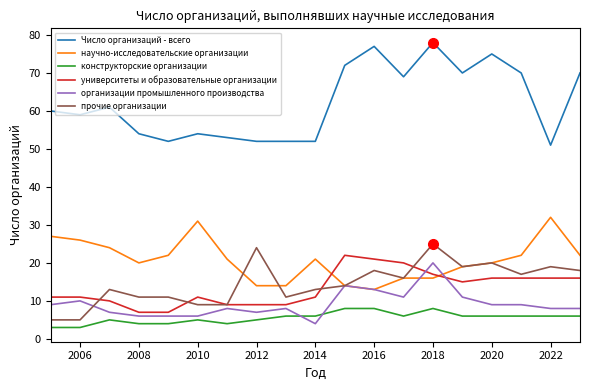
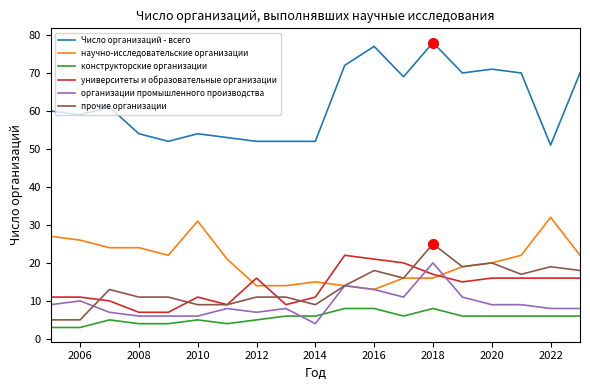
научно-исследовательские организации, 2008: 20 -> 24
университеты и образовательные организации, 2012: 9 -> 16
прочие организации, 2012: 24 -> 11
научно-исследовательские организации, 2014: 21 -> 15
прочие организации, 2014: 13 -> 9
Число организаций - всего, 2020: 75 -> 71
